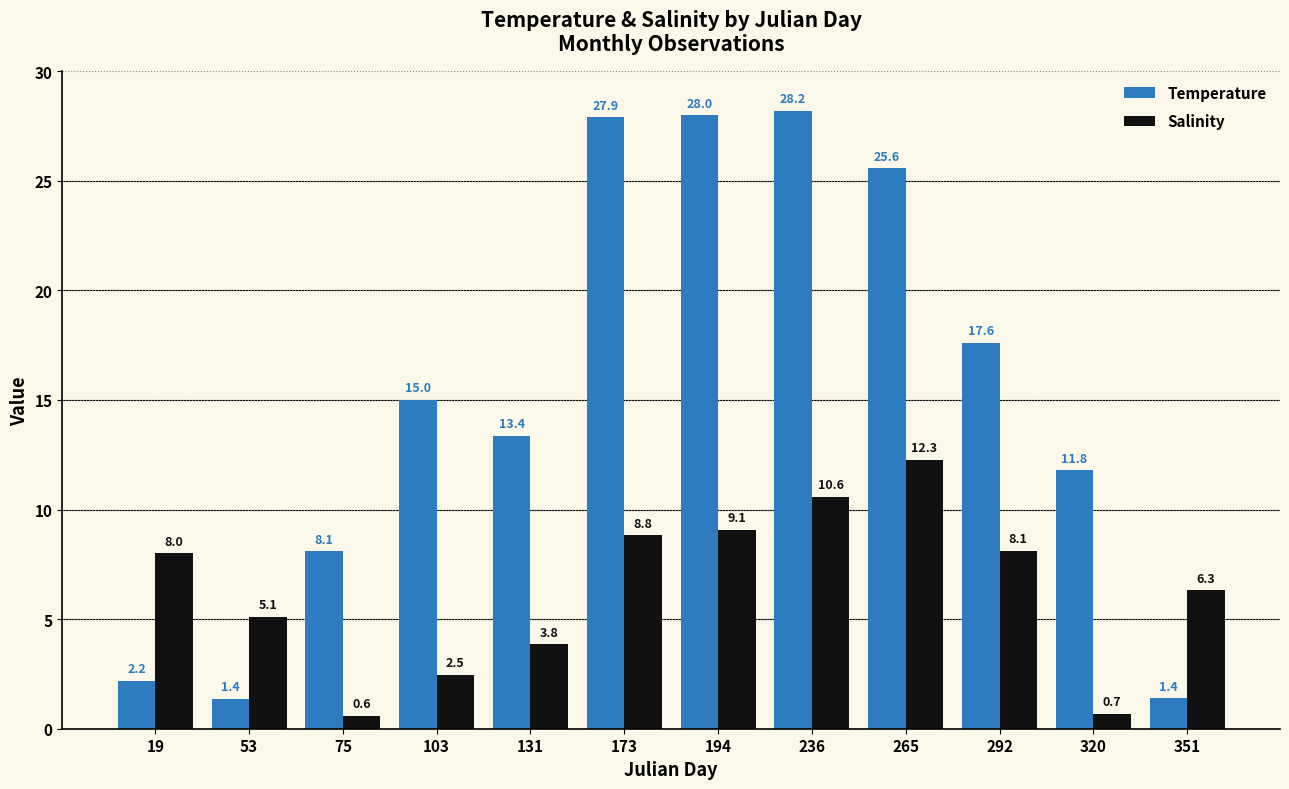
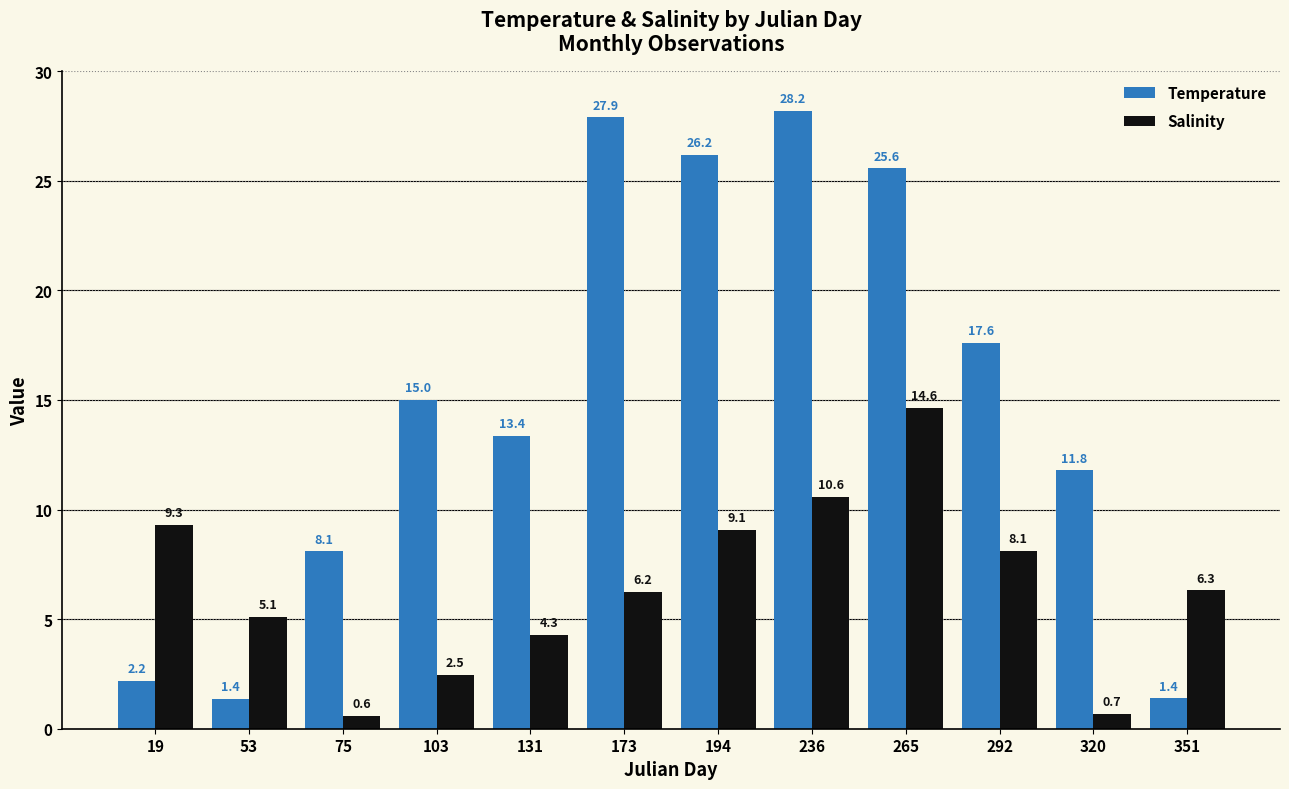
Salinity, 19: 8.0 -> 9.3
Salinity, 131: 3.8 -> 4.3
Salinity, 173: 8.8 -> 6.2
Temperature, 194: 28.0 -> 26.2
Salinity, 265: 12.3 -> 14.6
